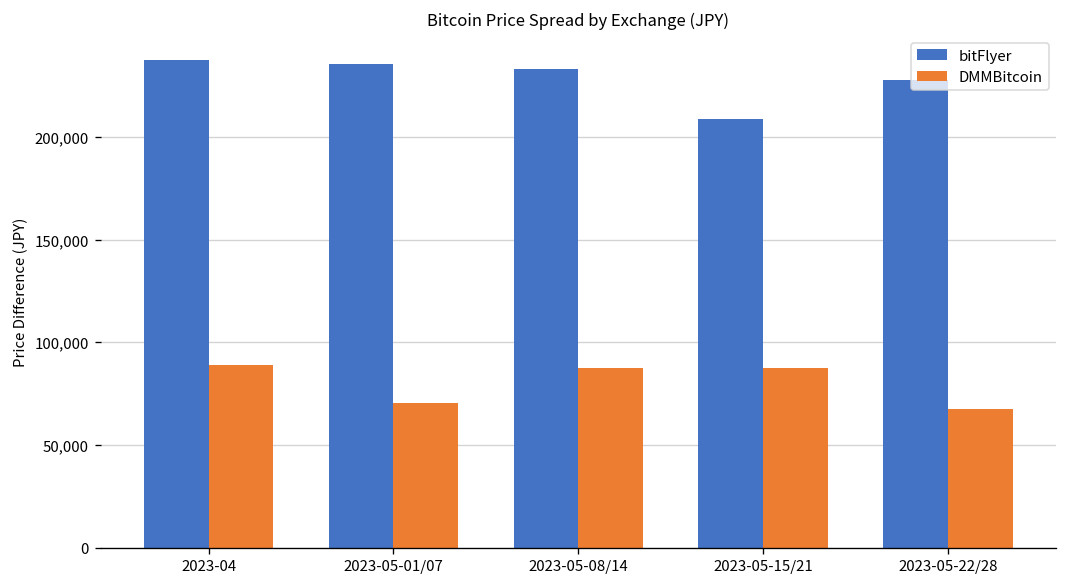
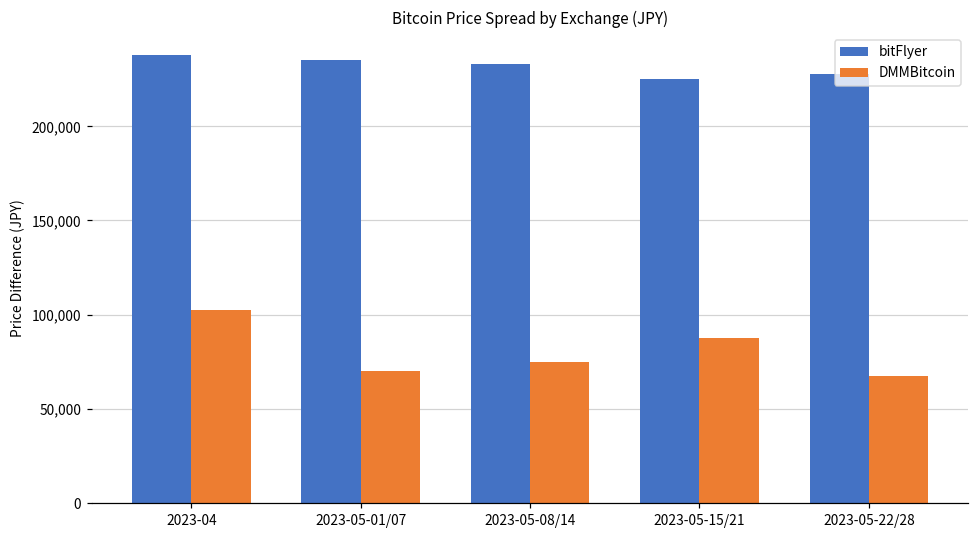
DMMBitcoin, 2023-04: 89,000 -> 102,000
DMMBitcoin, 2023-05-08/14: 87,000 -> 75,000
bitFlyer, 2023-05-15/21: 209,000 -> 225,000
